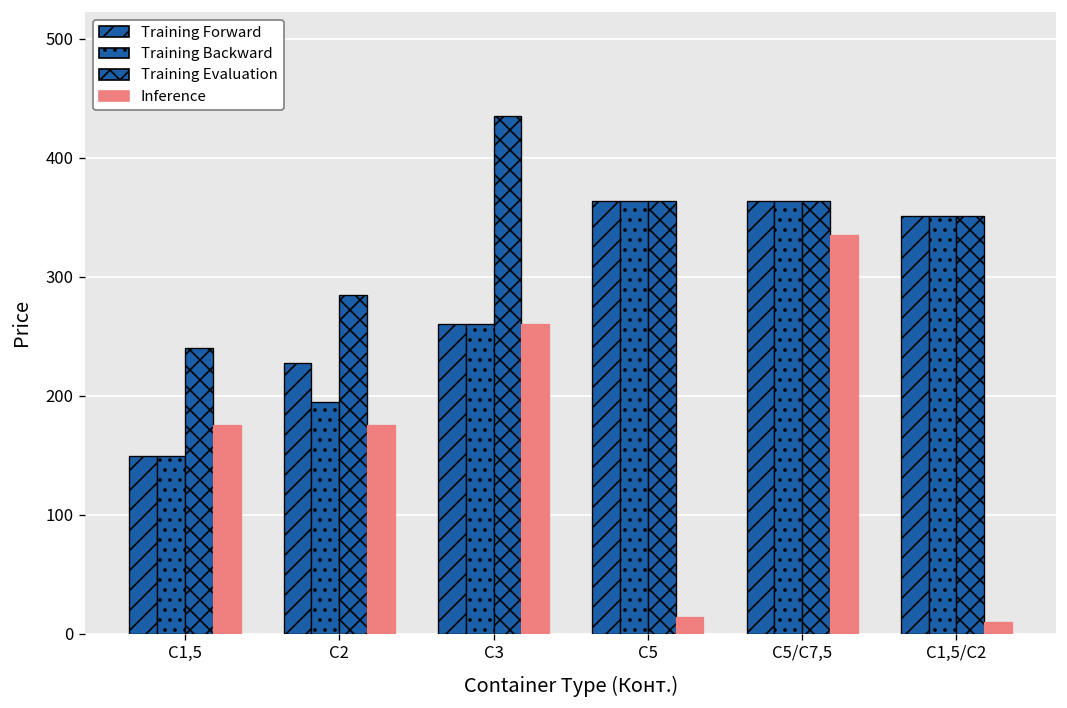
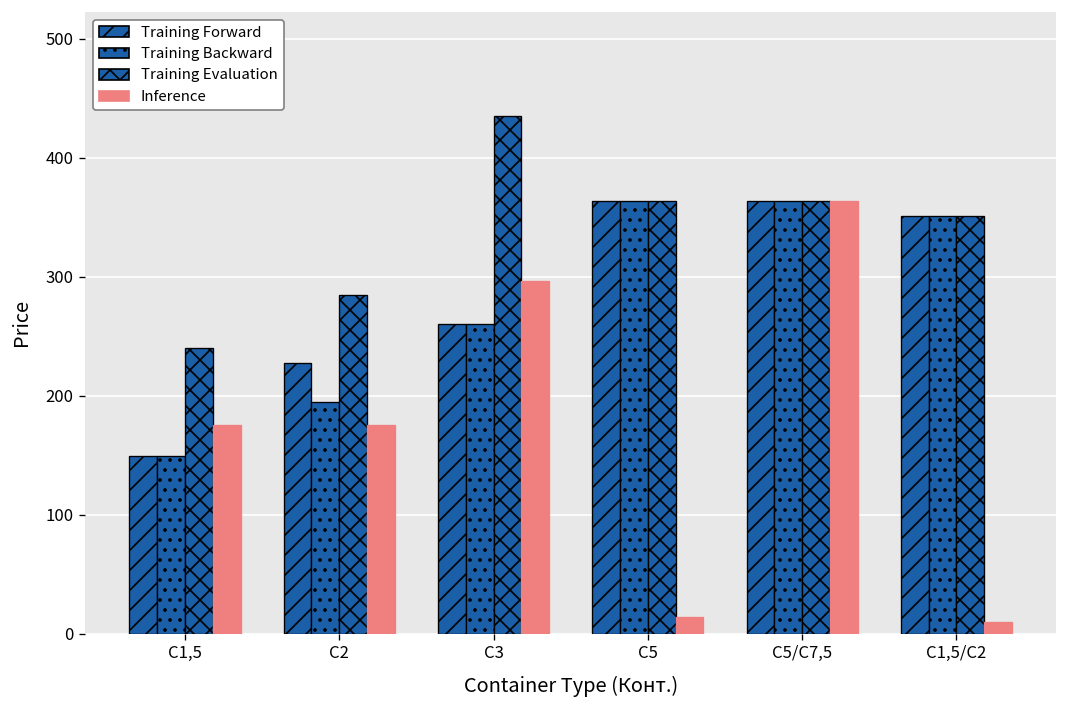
Inference, С3: 260 -> 300
Inference, С5/С7,5: 340 -> 360
